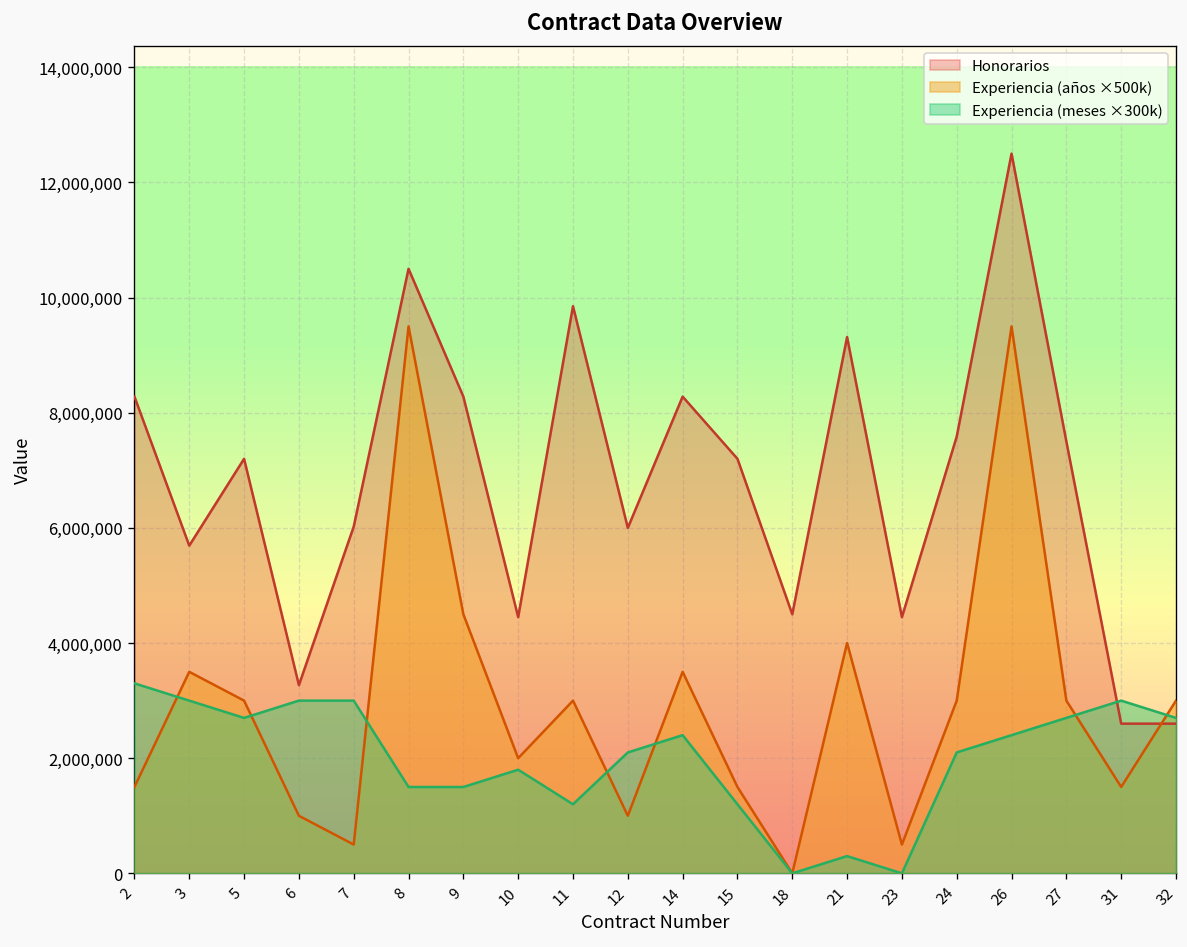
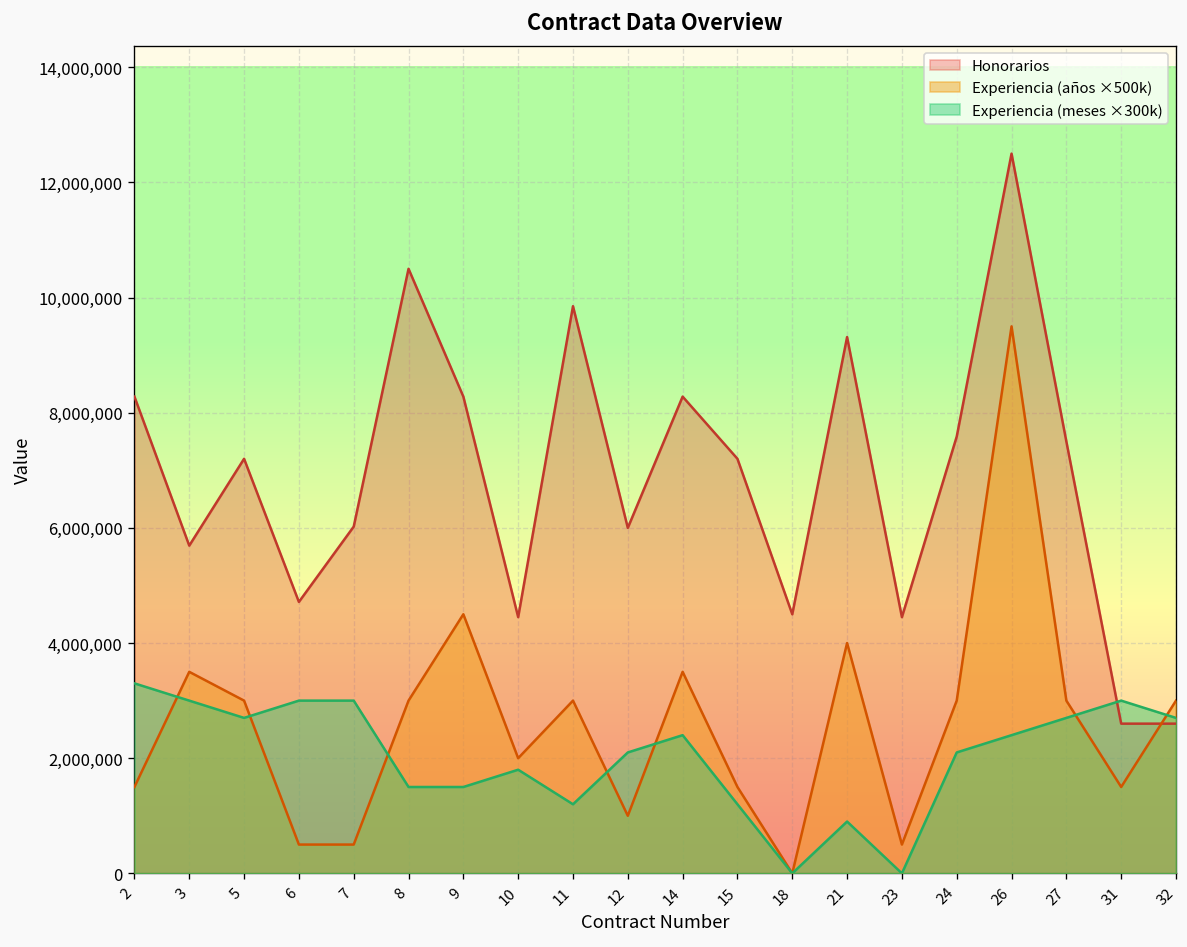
Honorarios, 6: 3,300,000 -> 4,700,000
Experiencia (años ×500k), 6: 1,000,000 -> 500,000
Experiencia (años ×500k), 8: 9,500,000 -> 3,000,000
Experiencia (meses ×300k), 21: 300,000 -> 900,000
